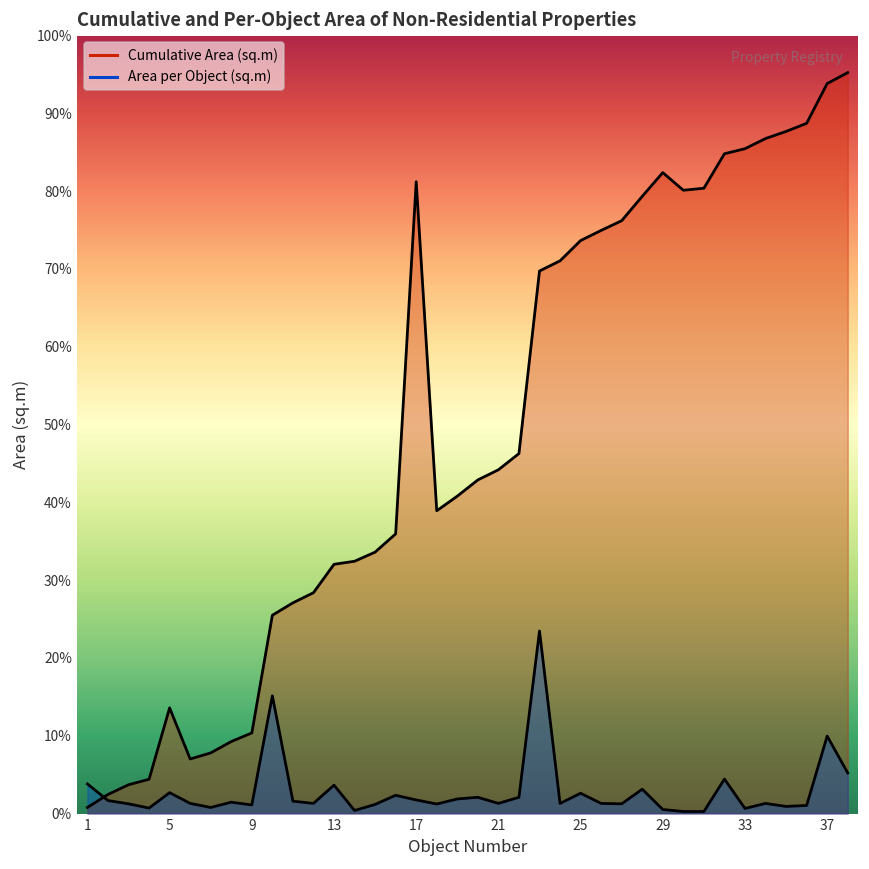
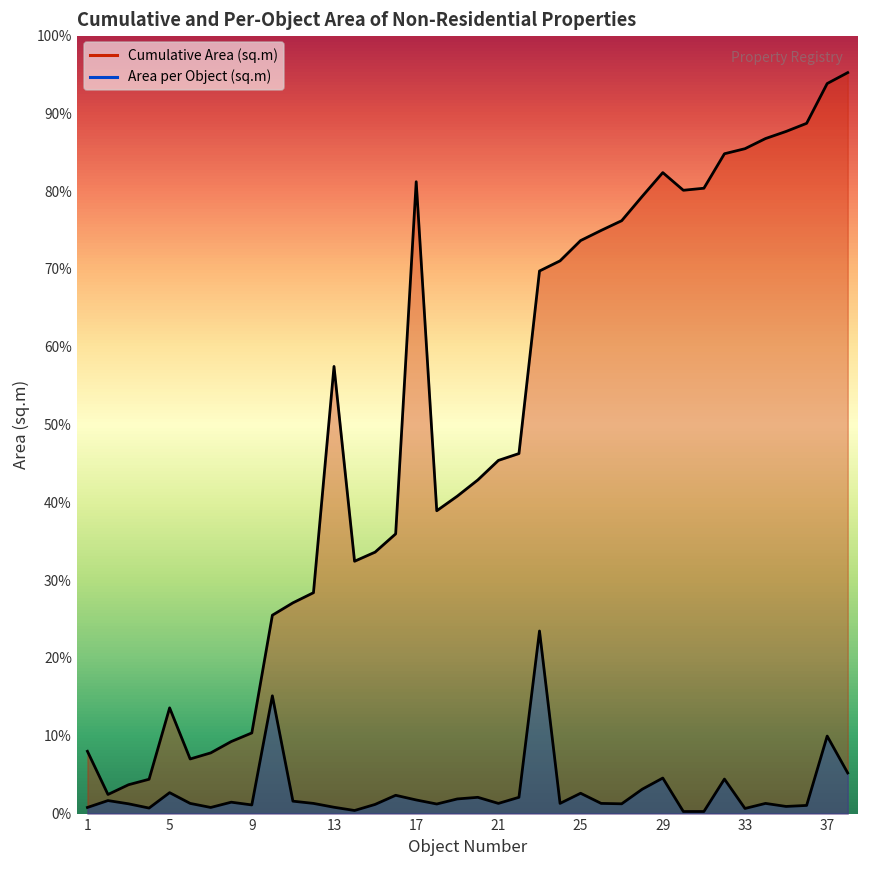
Cumulative Area (sq.m), 1: 1% -> 8%
Area per Object (sq.m), 1: 4% -> 1%
Cumulative Area (sq.m), 13: 32% -> 57%
Area per Object (sq.m), 13: 4% -> 1%
Cumulative Area (sq.m), 21: 44% -> 45%
Area per Object (sq.m), 29: 1% -> 5%
